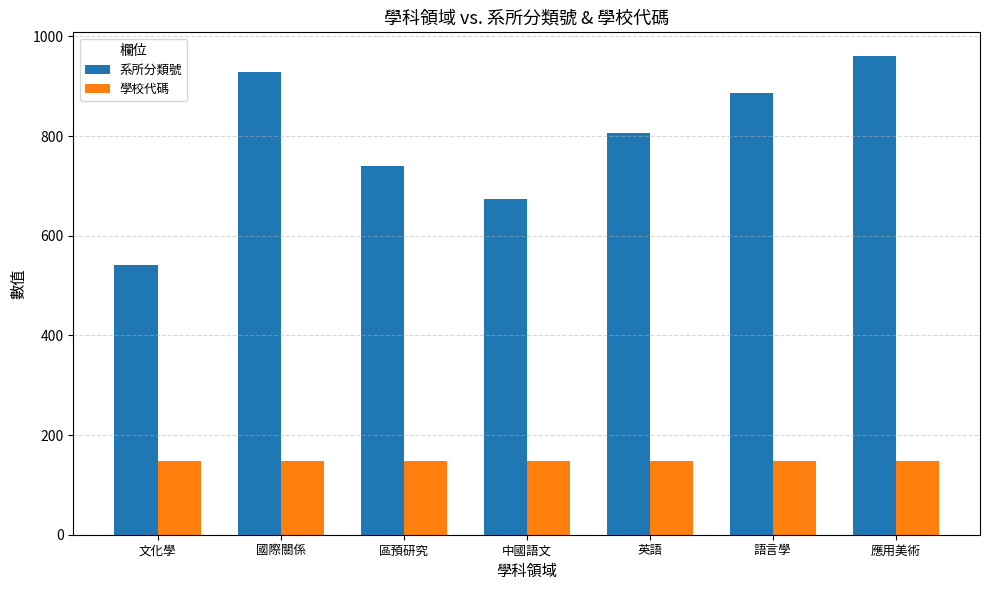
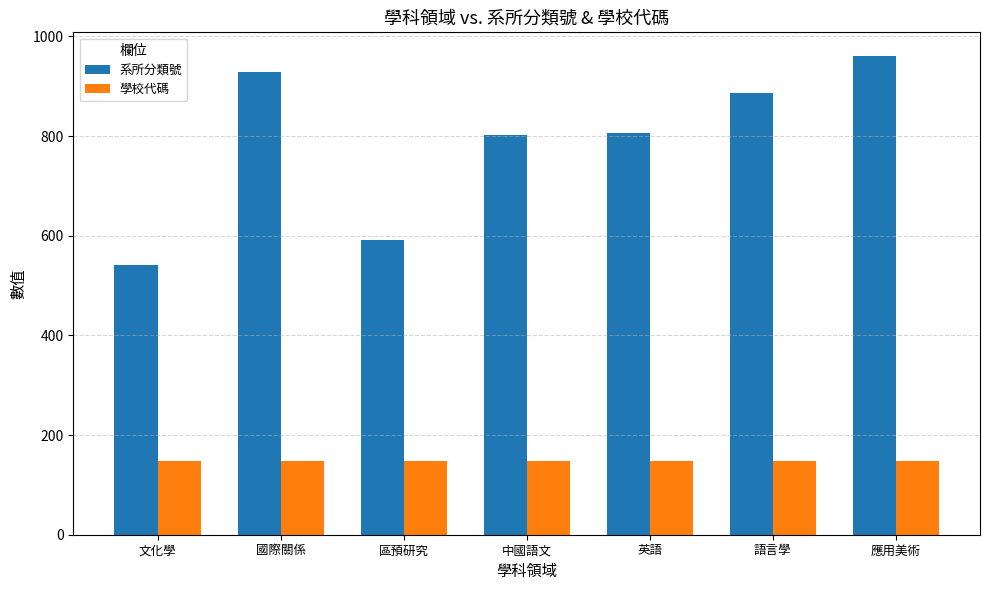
系所分類號, 區預研究: 740 -> 590
系所分類號, 中國語文: 670 -> 800
